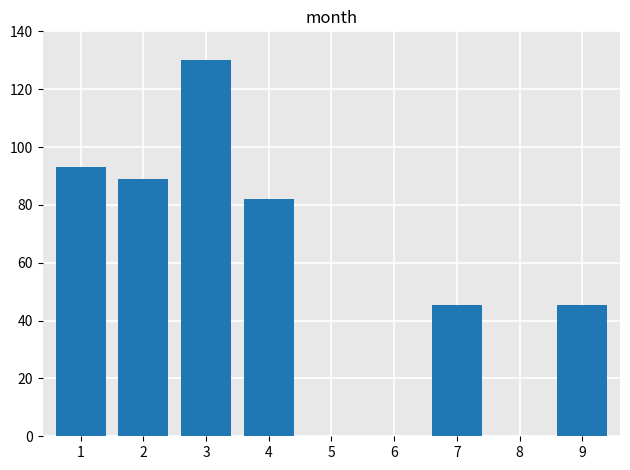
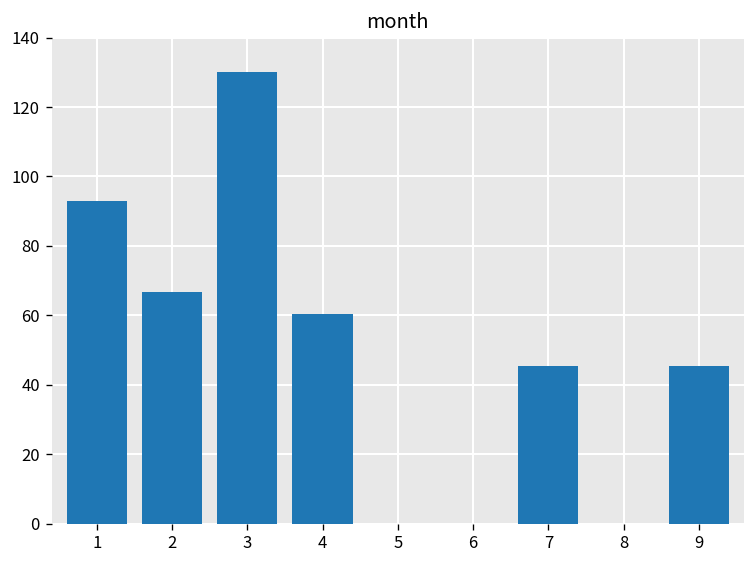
2: 89 -> 67
4: 82 -> 60
